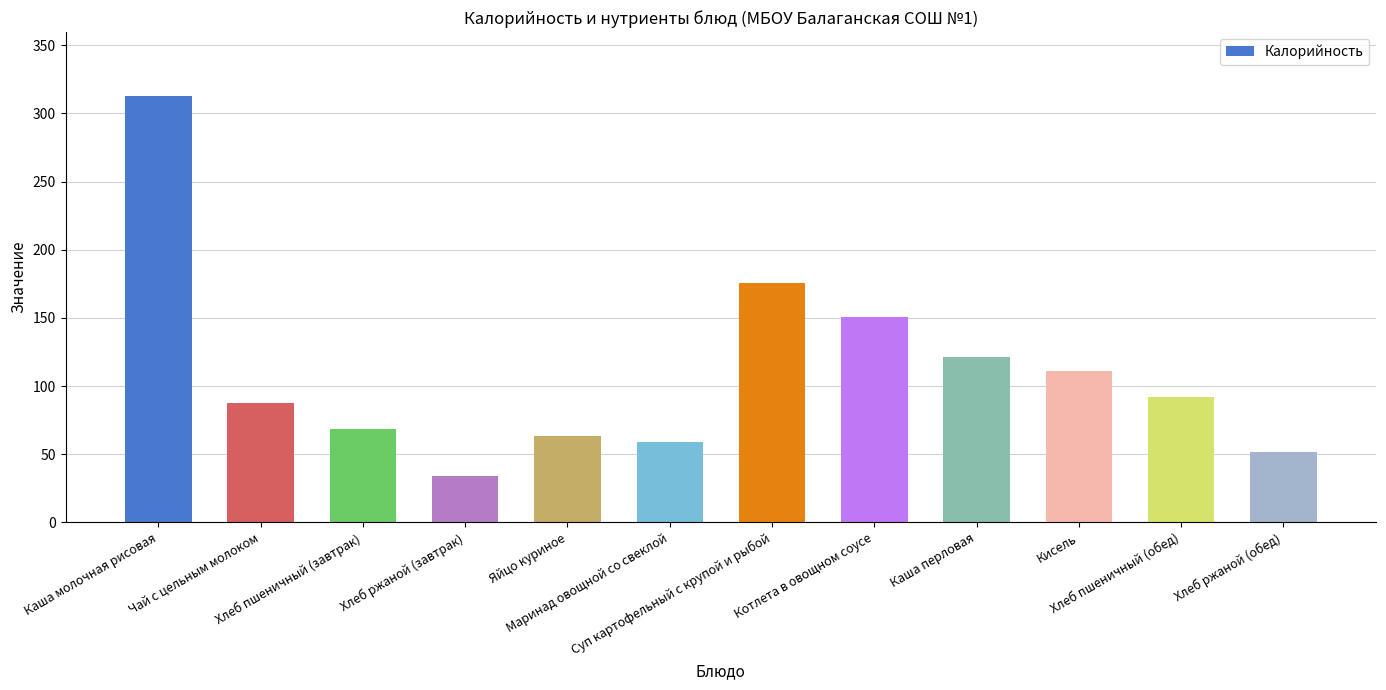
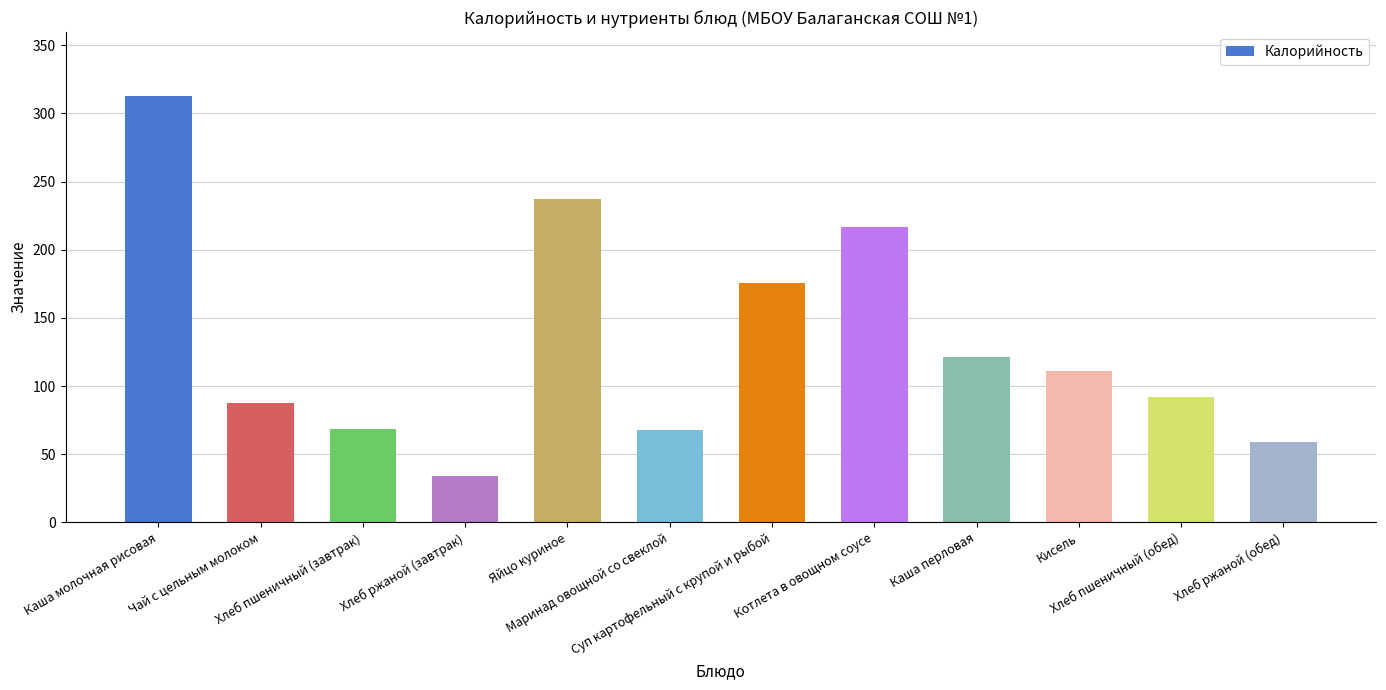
Яйцо куриное: 64 -> 237
Маринад овощной со свеклой: 59 -> 68
Котлета в овощном соусе: 151 -> 217
Хлеб ржаной (обед): 52 -> 59
